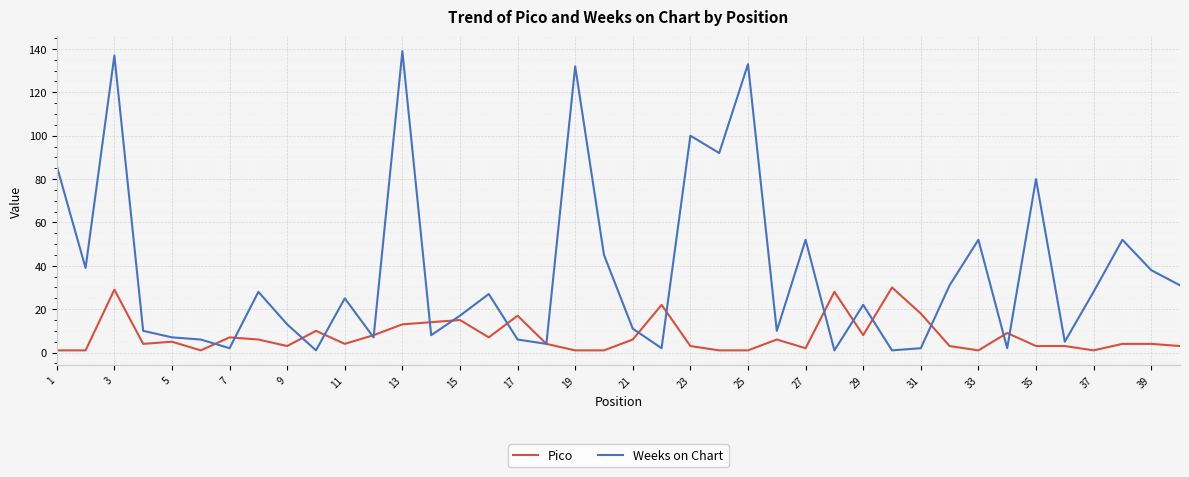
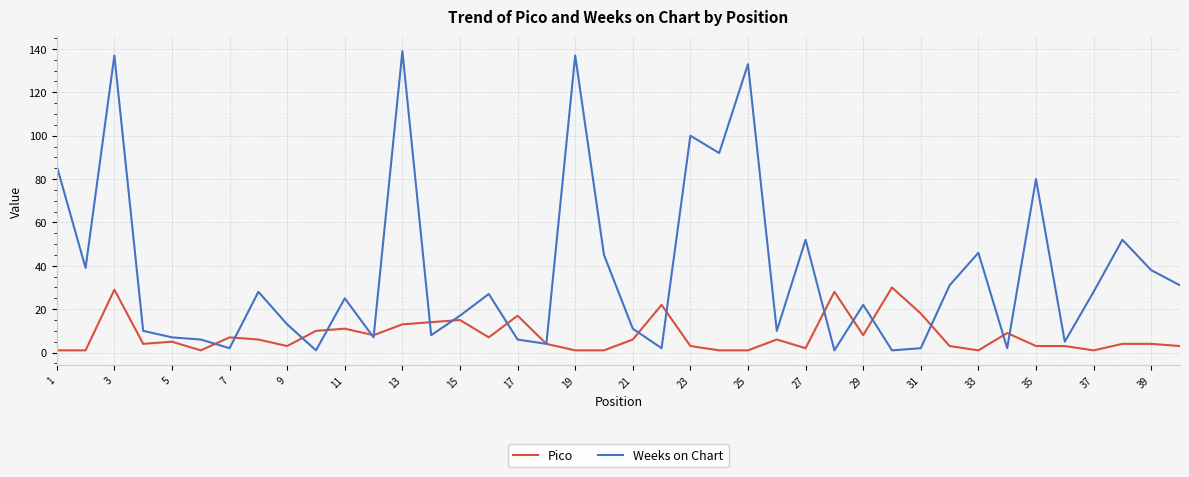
Pico, 11: 4 -> 11
Weeks on Chart, 19: 132 -> 137
Weeks on Chart, 33: 52 -> 46
